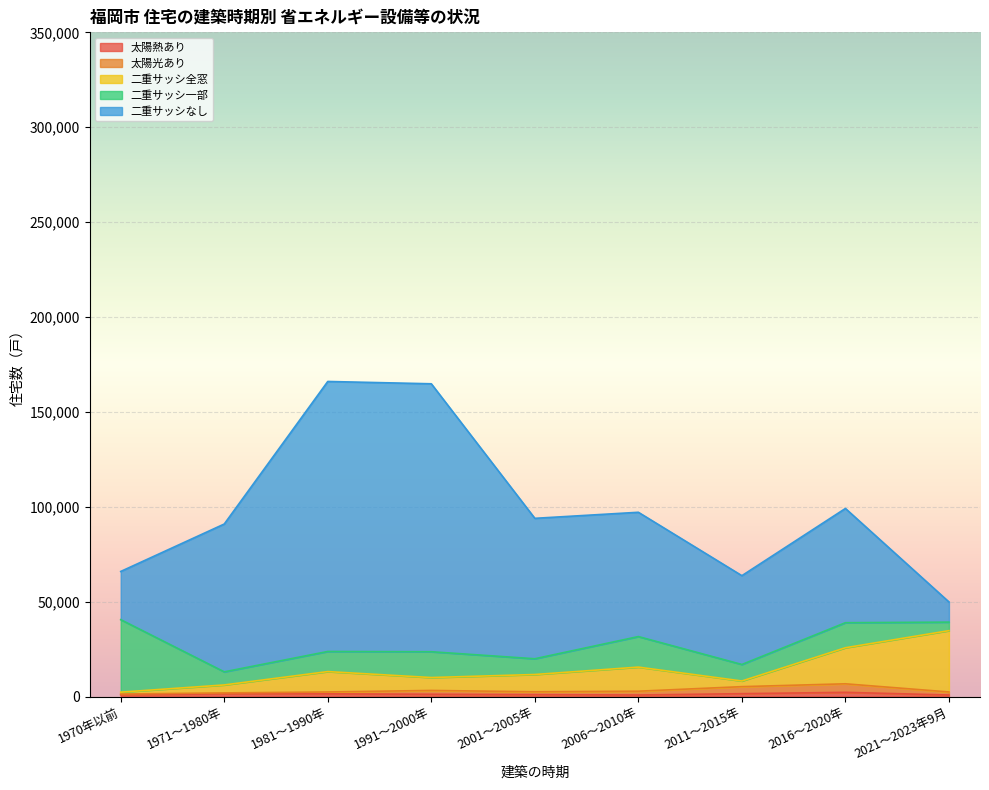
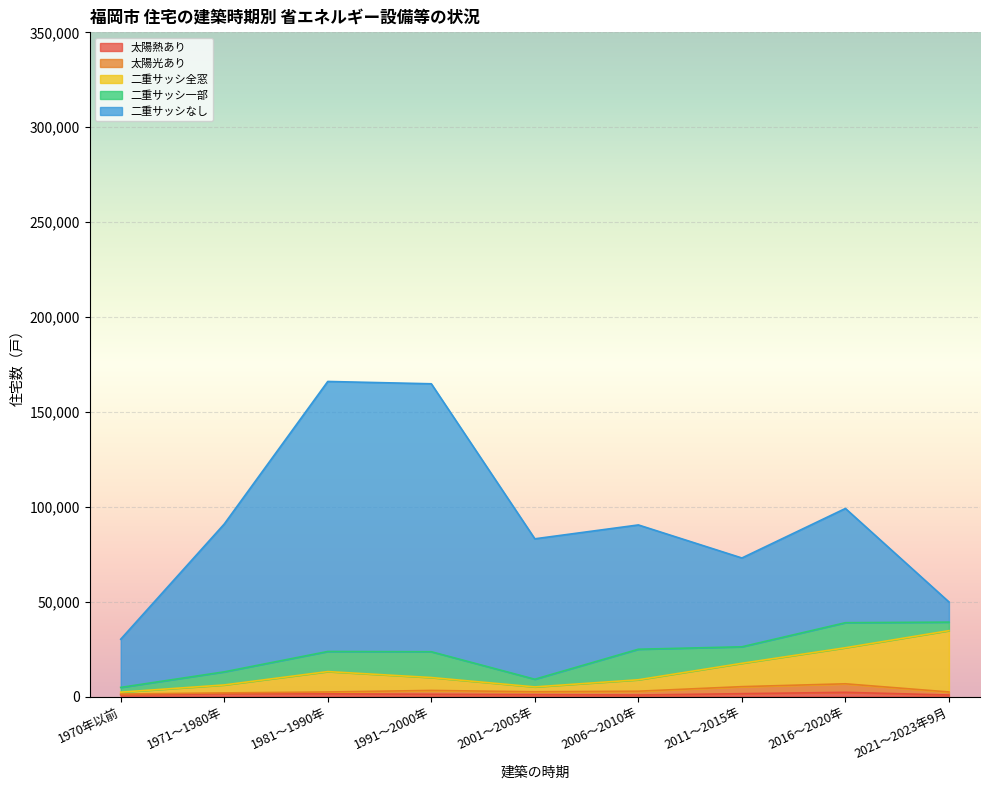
二重サッシ一部, 1970年以前: 38,000 -> 3,000
二重サッシ全窓, 2001～2005年: 9,000 -> 3,000
二重サッシ一部, 2001～2005年: 8,000 -> 4,000
二重サッシ全窓, 2006～2010年: 13,000 -> 6,000
二重サッシ全窓, 2011～2015年: 3,000 -> 12,000
